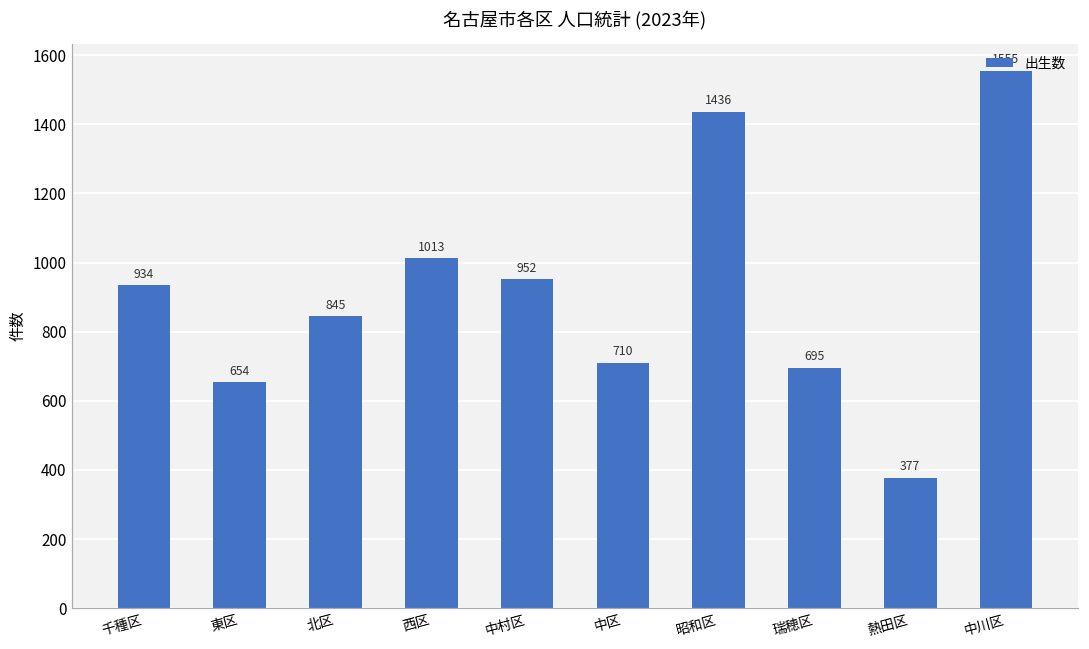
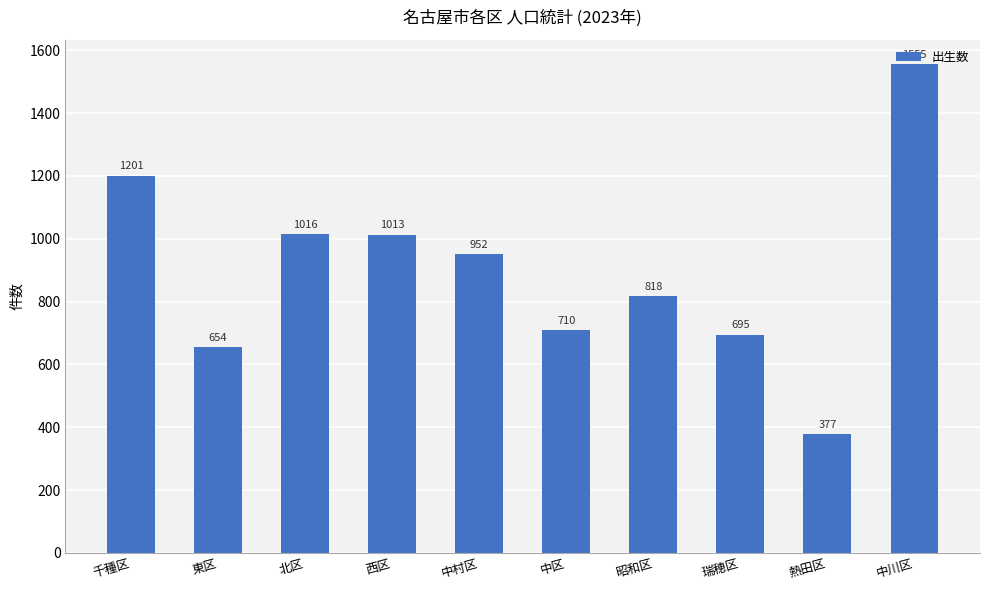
千種区: 934 -> 1201
北区: 845 -> 1016
昭和区: 1436 -> 818
